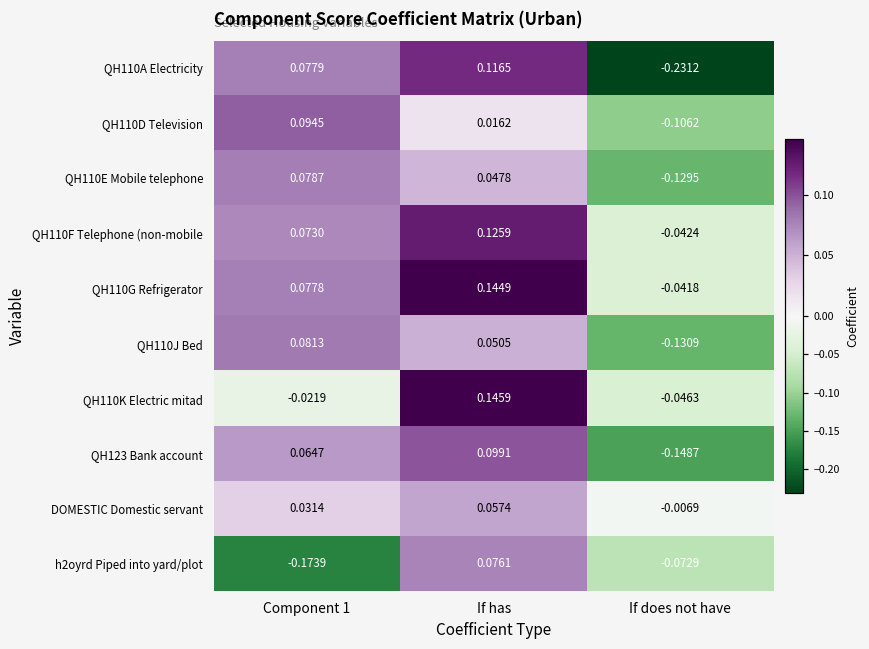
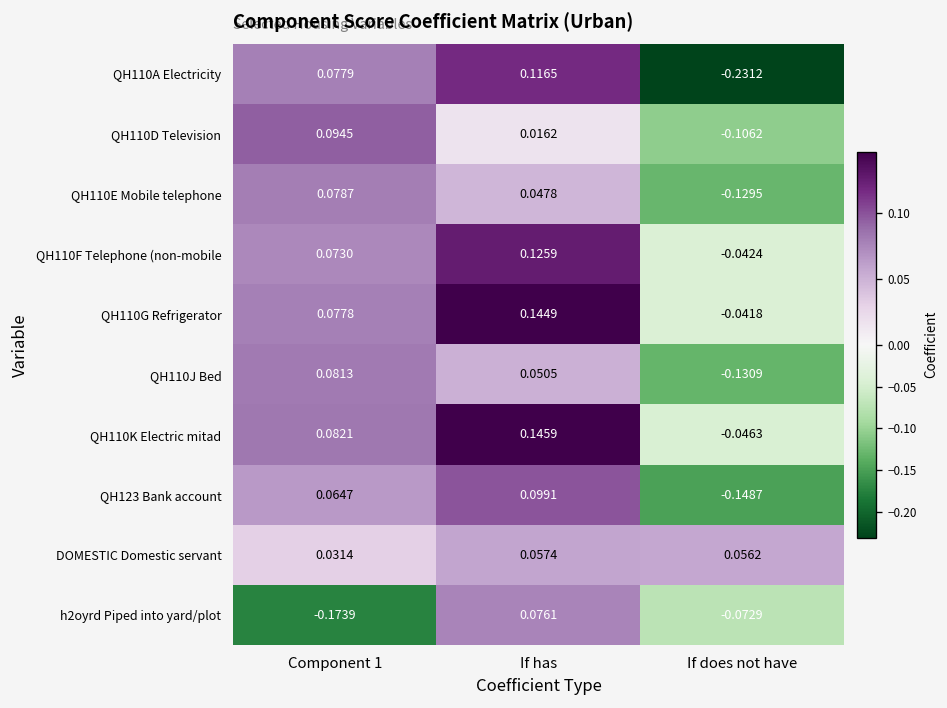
QH110K Electric mitad, Component 1: -0.0219 -> 0.0821
DOMESTIC Domestic servant, If does not have: -0.0069 -> 0.0562
